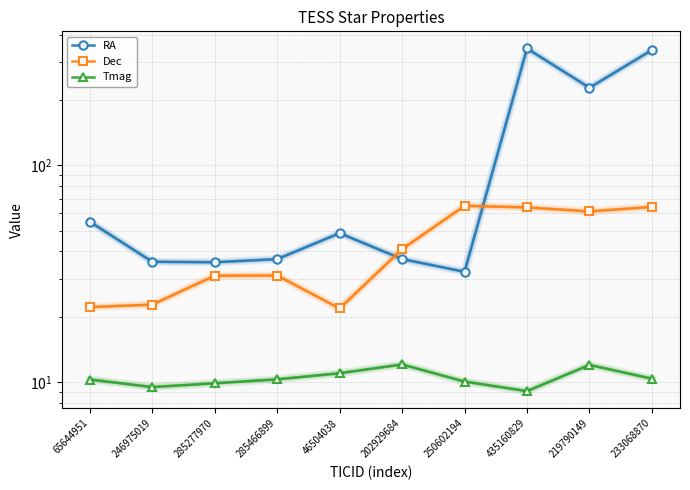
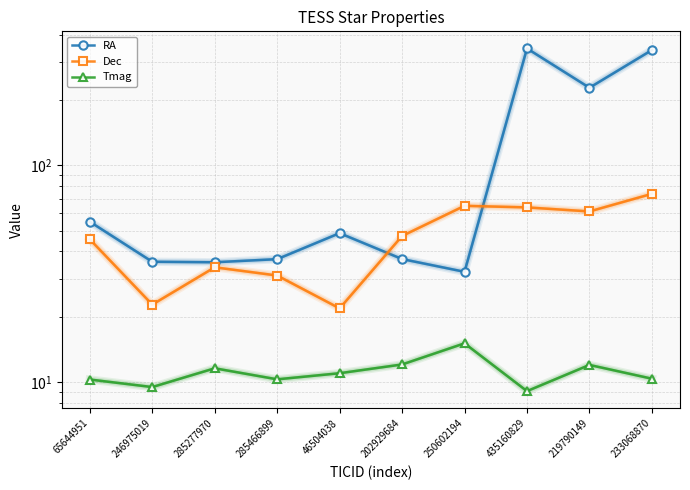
Dec, 65644951: 22 -> 46
Dec, 285277970: 31 -> 34
Tmag, 285277970: 10 -> 12
Dec, 202929684: 41 -> 47
Tmag, 250602194: 10 -> 15
Dec, 233068870: 64 -> 74
